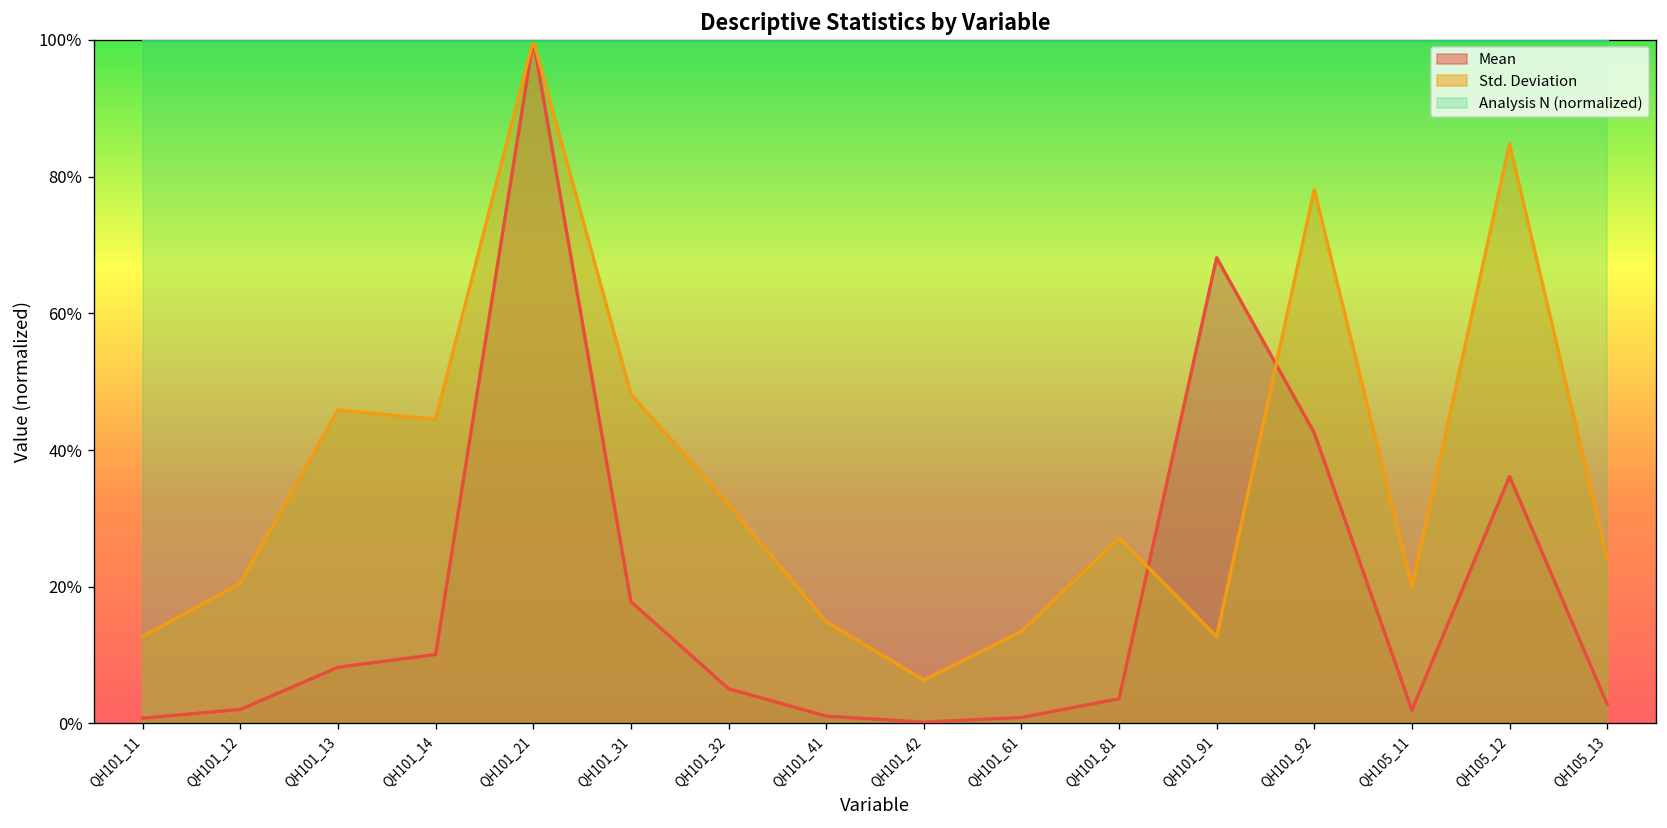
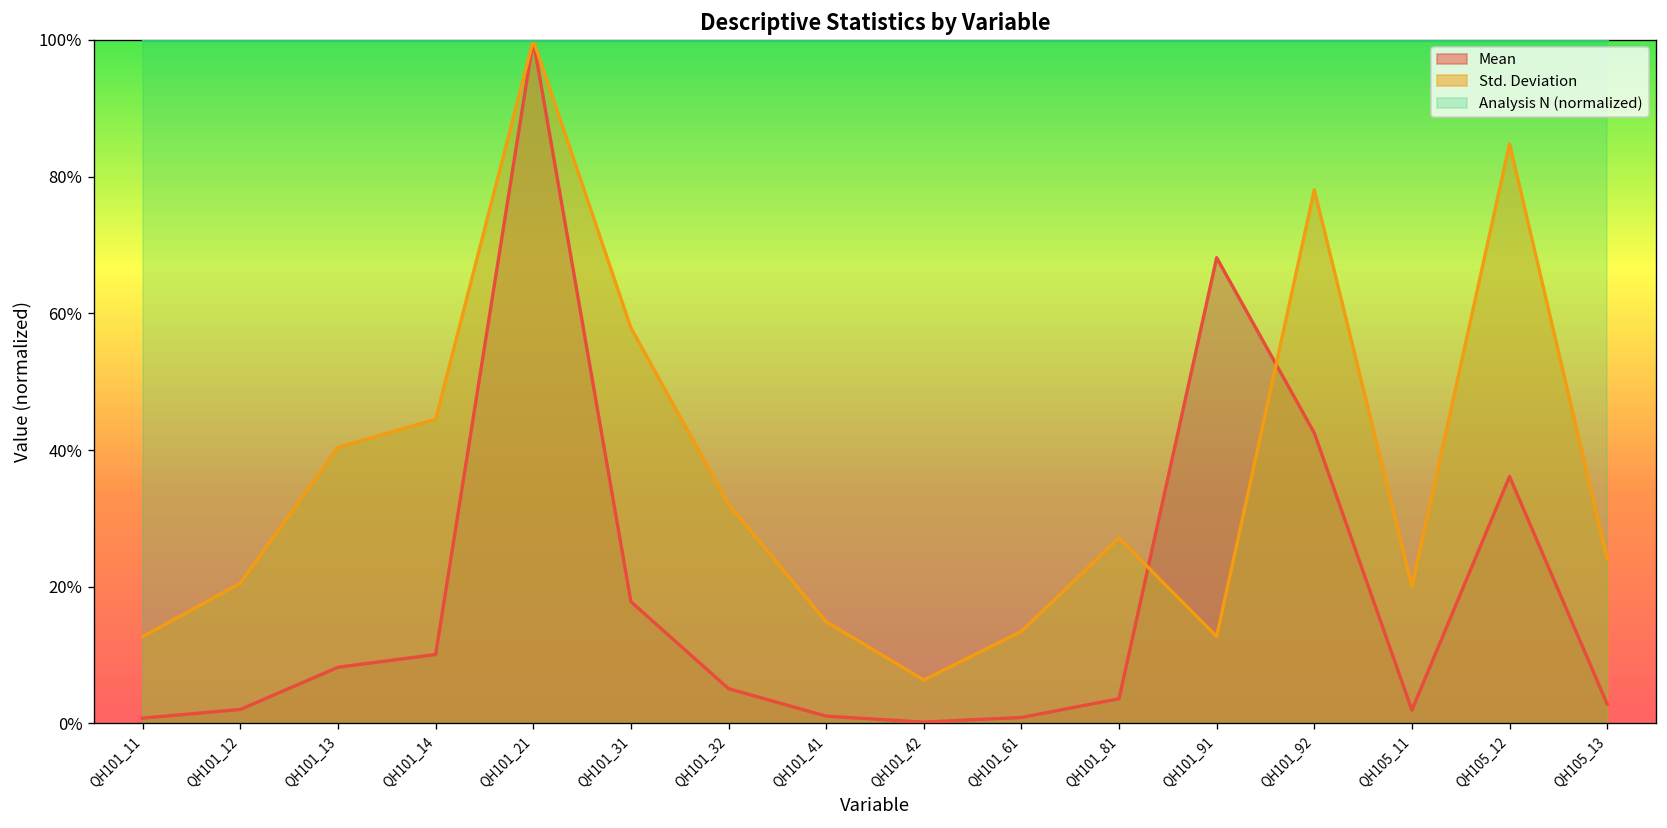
Std. Deviation, QH101_13: 46% -> 40%
Std. Deviation, QH101_31: 48% -> 58%
